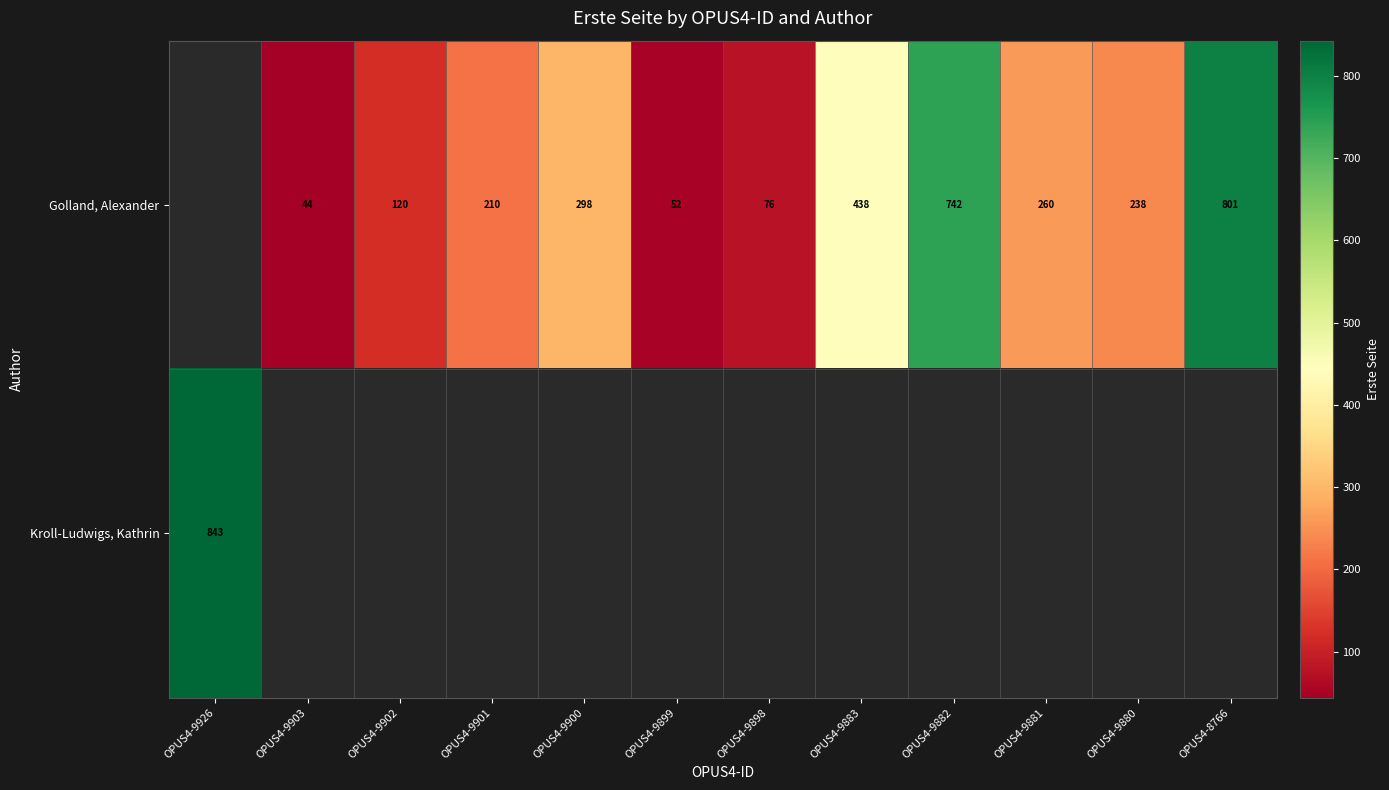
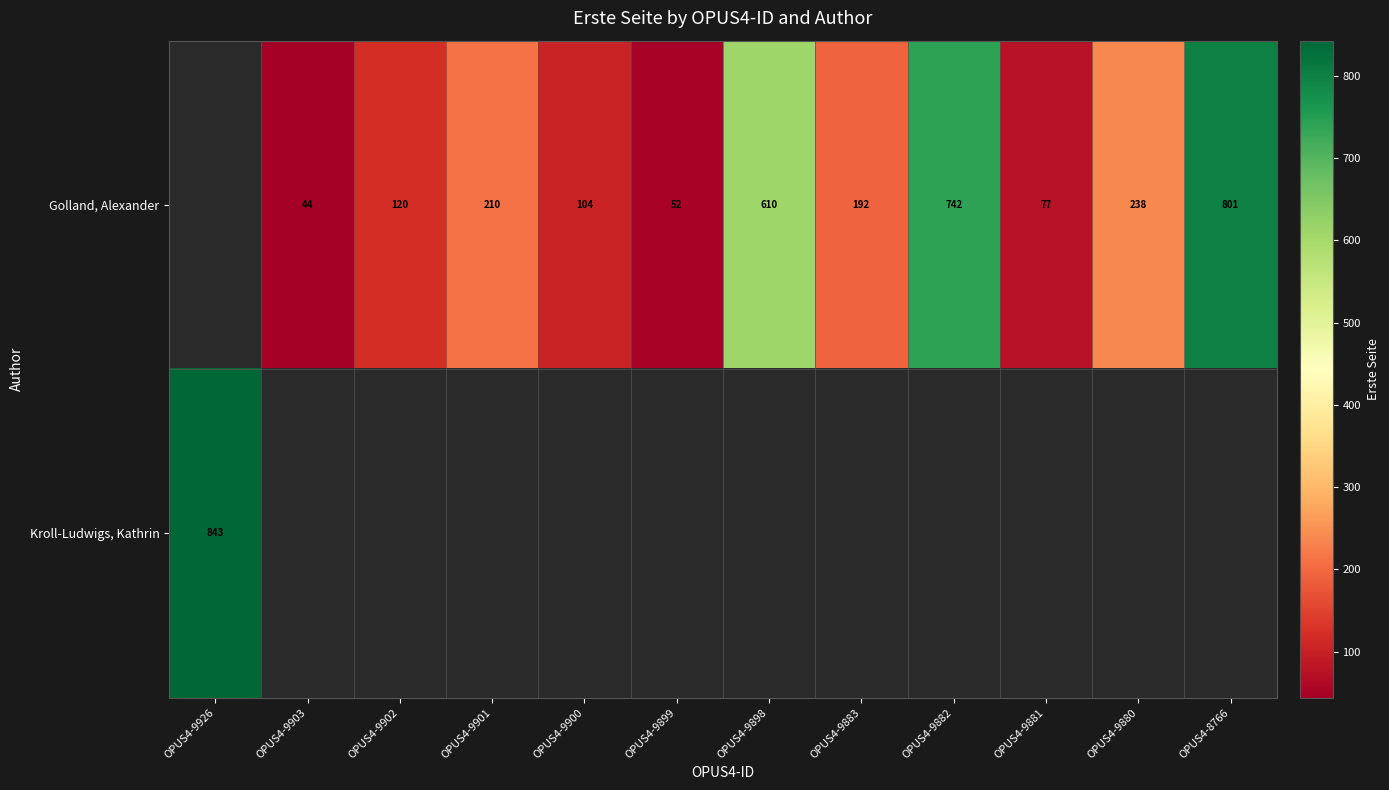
Golland, Alexander, OPUS4-9900: 298 -> 104
Golland, Alexander, OPUS4-9898: 76 -> 610
Golland, Alexander, OPUS4-9883: 438 -> 192
Golland, Alexander, OPUS4-9881: 260 -> 77
